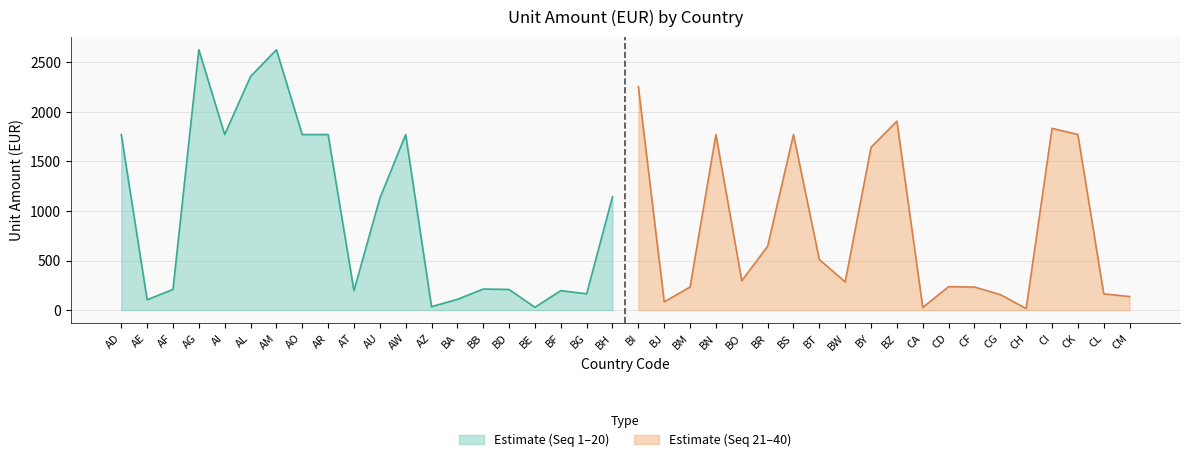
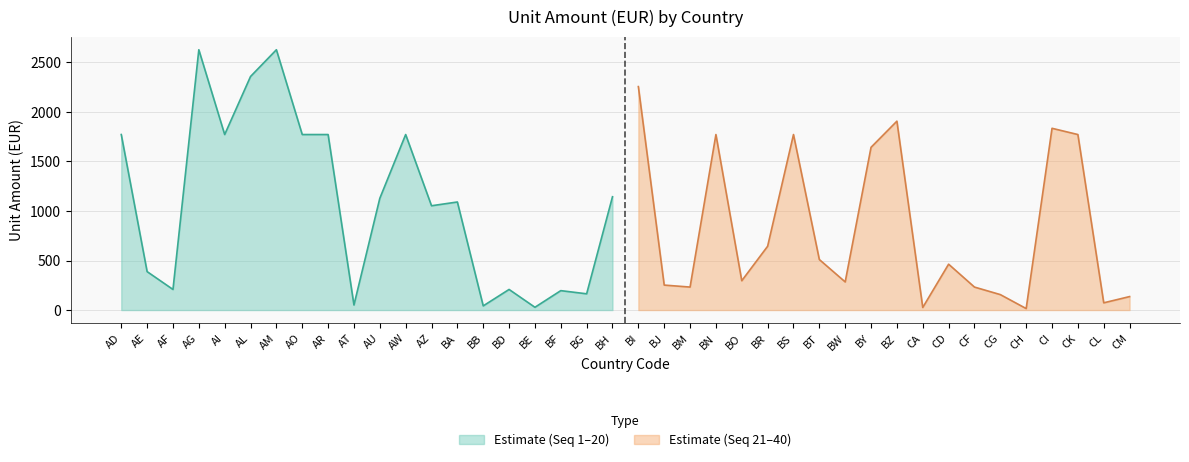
Estimate (Seq 1–20), AE: 100 -> 400
Estimate (Seq 1–20), AT: 200 -> 100
Estimate (Seq 1–20), AZ: 0 -> 1100
Estimate (Seq 1–20), BA: 100 -> 1100
Estimate (Seq 1–20), BB: 200 -> 0
Estimate (Seq 21–40), BJ: 100 -> 300
Estimate (Seq 21–40), CD: 200 -> 500
Estimate (Seq 21–40), CL: 200 -> 100
